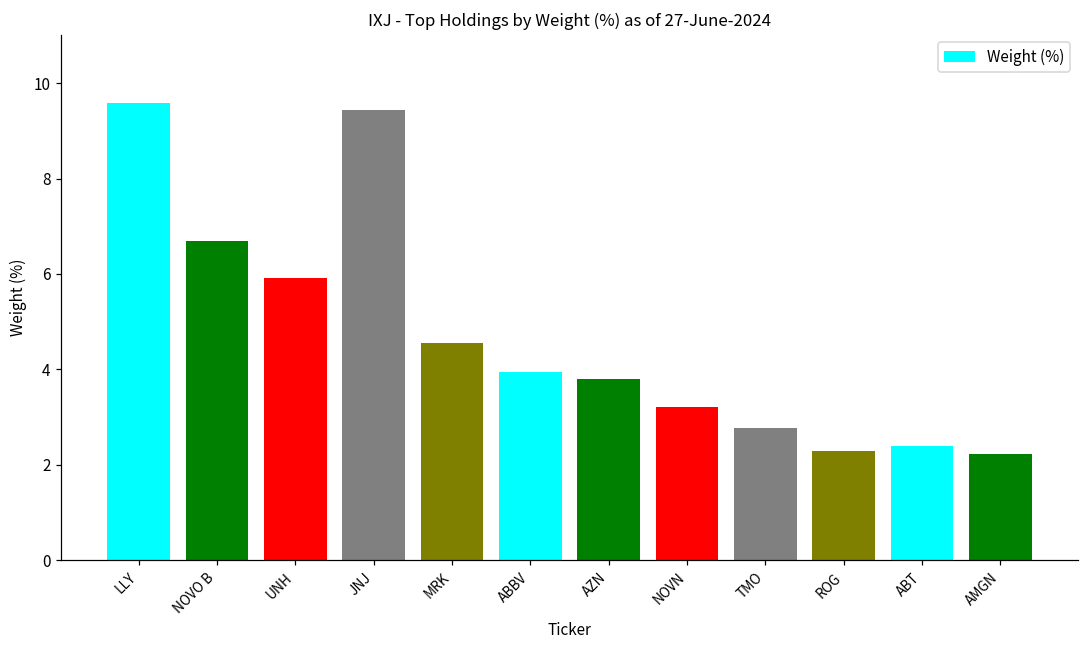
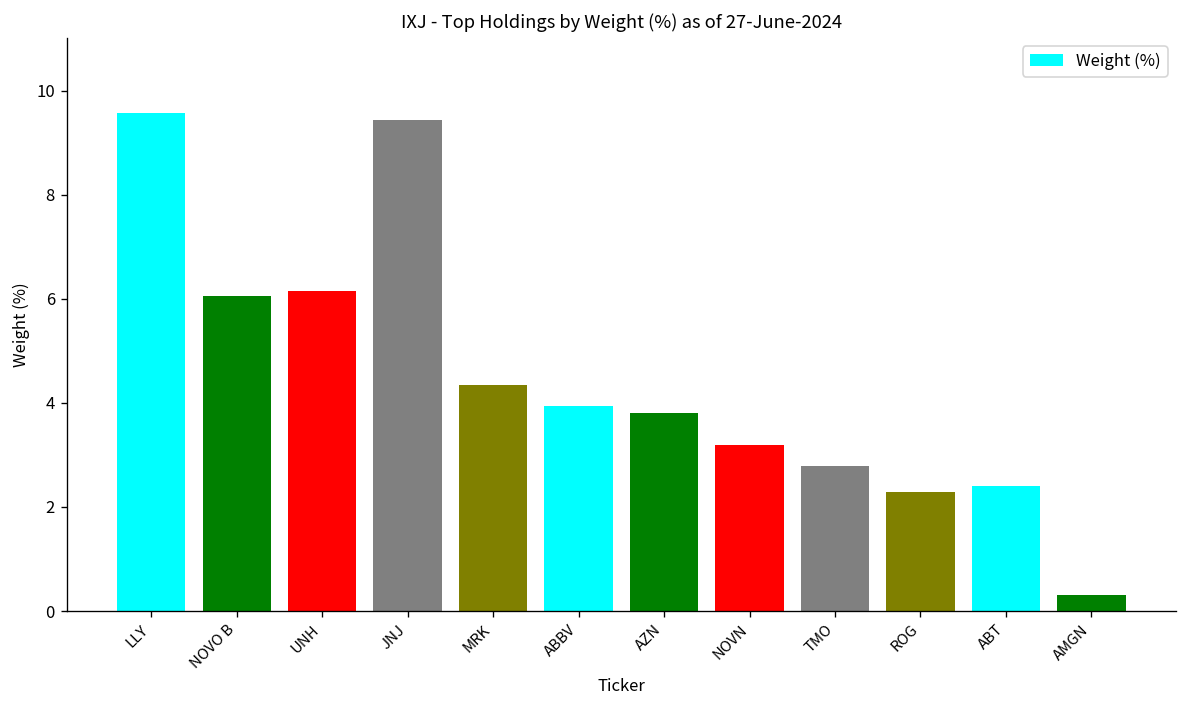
NOVO B: 6.7 -> 6.1
UNH: 5.9 -> 6.2
MRK: 4.6 -> 4.3
AMGN: 2.2 -> 0.3
